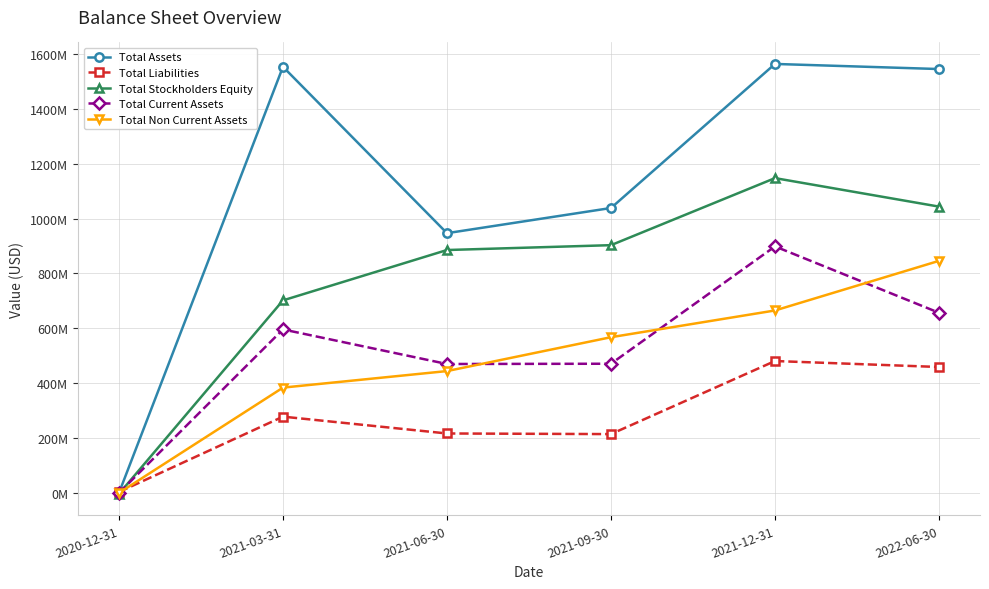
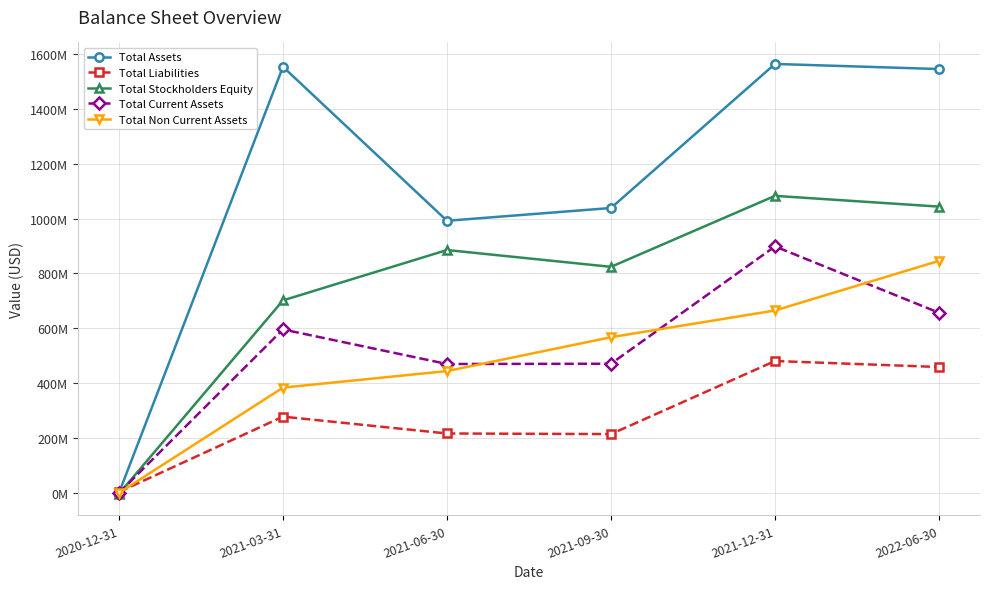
Total Assets, 2021-06-30: 950000000 -> 990000000
Total Stockholders Equity, 2021-09-30: 900000000 -> 820000000
Total Stockholders Equity, 2021-12-31: 1150000000 -> 1080000000
